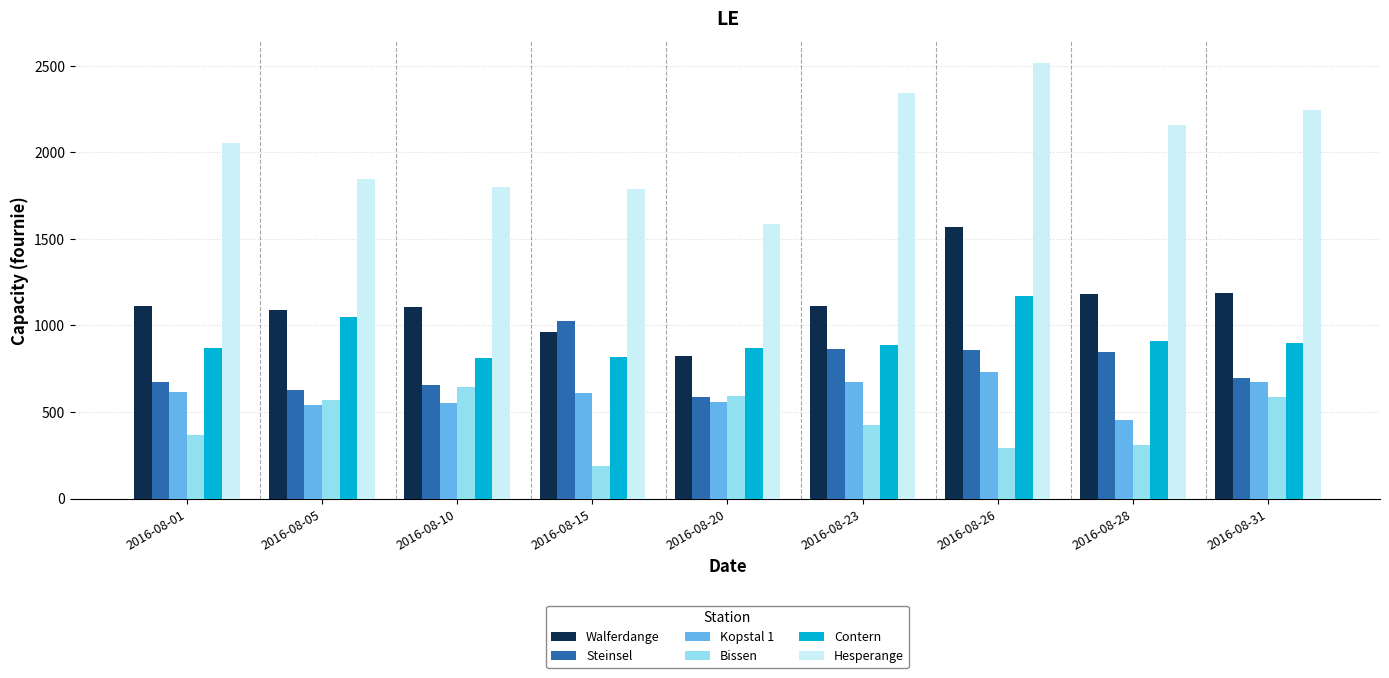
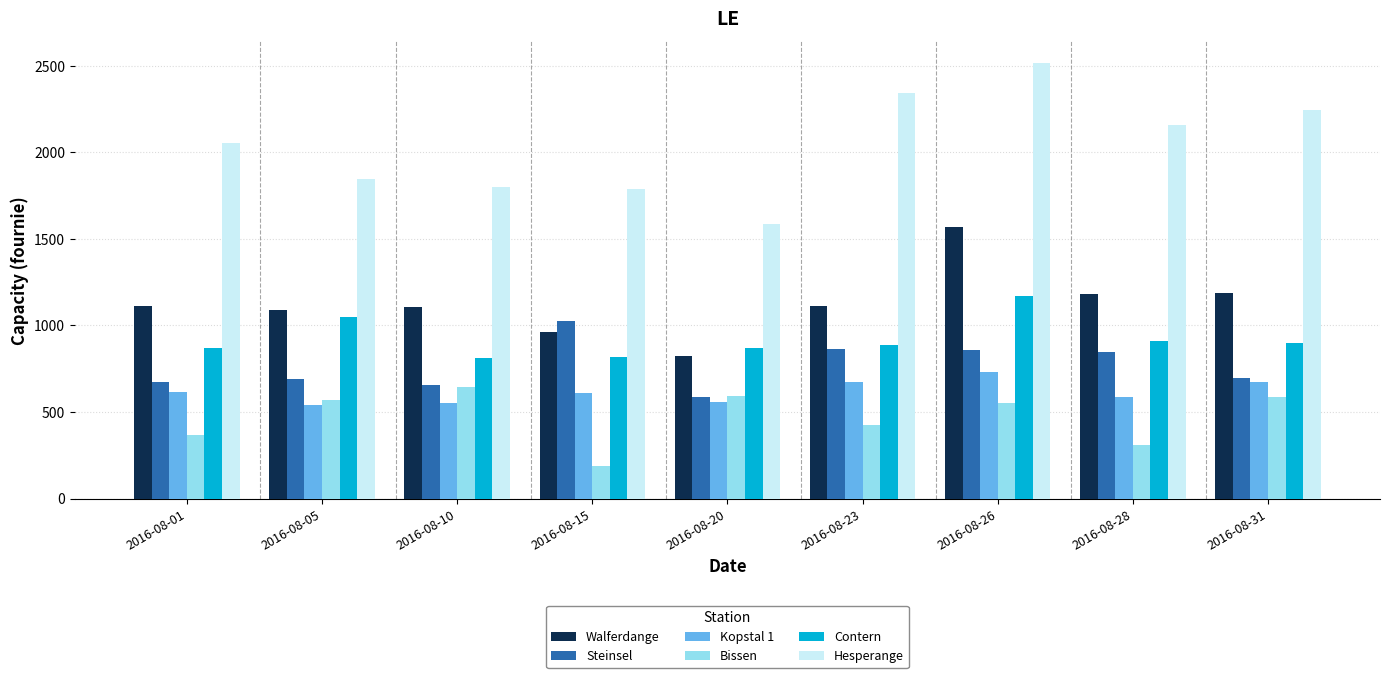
Steinsel, 2016-08-05: 630 -> 690
Bissen, 2016-08-26: 290 -> 550
Kopstal 1, 2016-08-28: 460 -> 590
